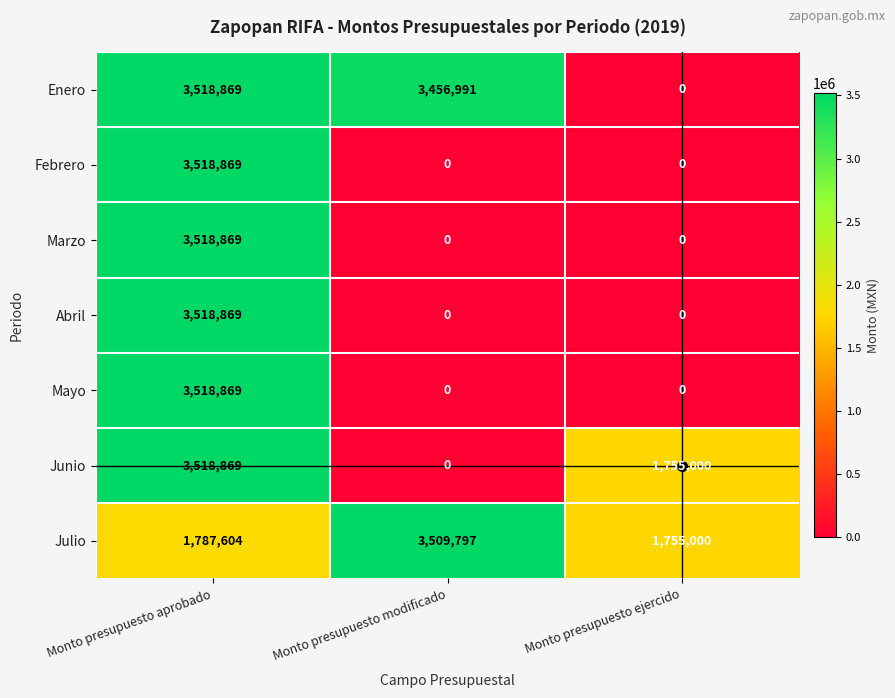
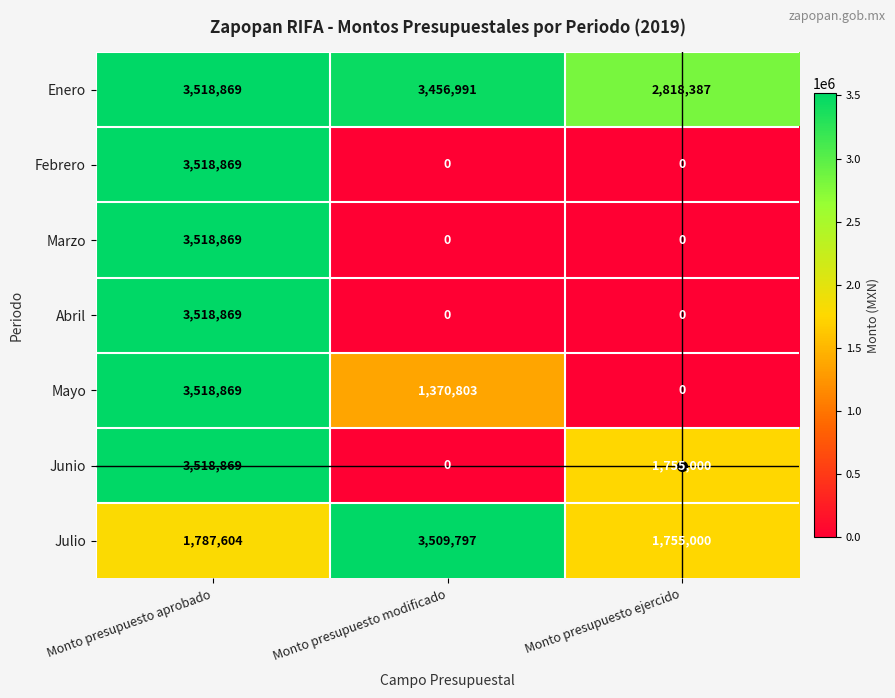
Enero, Monto presupuesto ejercido: 0 -> 2,818,387
Mayo, Monto presupuesto modificado: 0 -> 1,370,803
